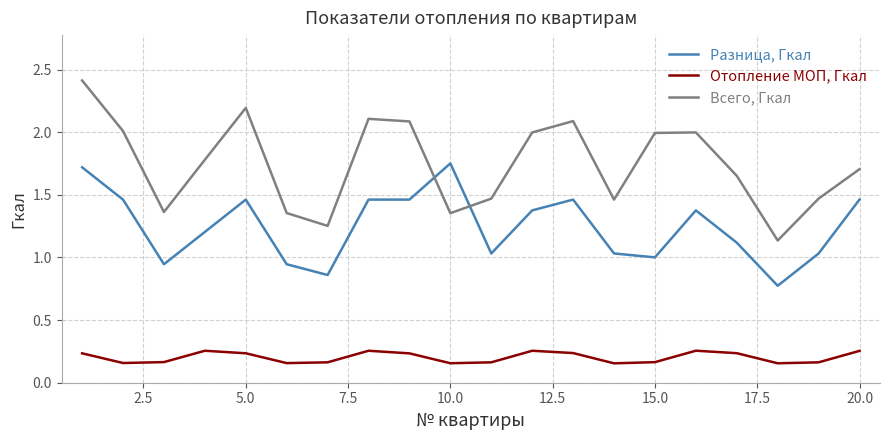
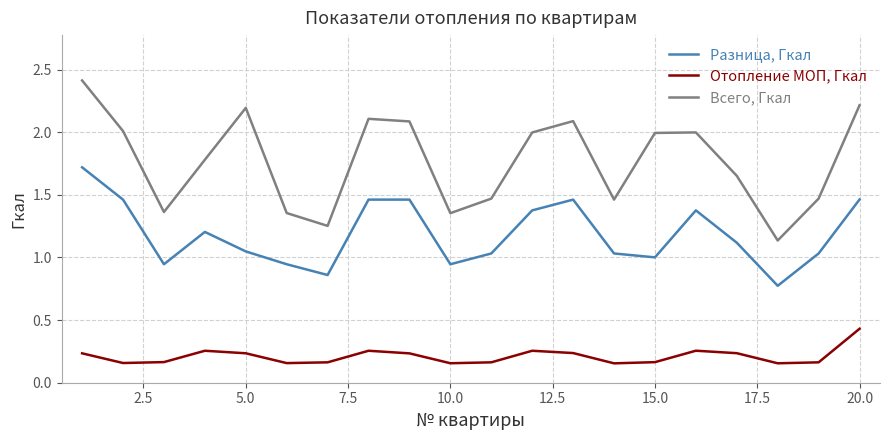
Разница, Гкал, 5.0: 1.46 -> 1.05
Разница, Гкал, 10.0: 1.75 -> 0.95
Отопление МОП, Гкал, 20.0: 0.25 -> 0.43
Всего, Гкал, 20.0: 1.70 -> 2.21
